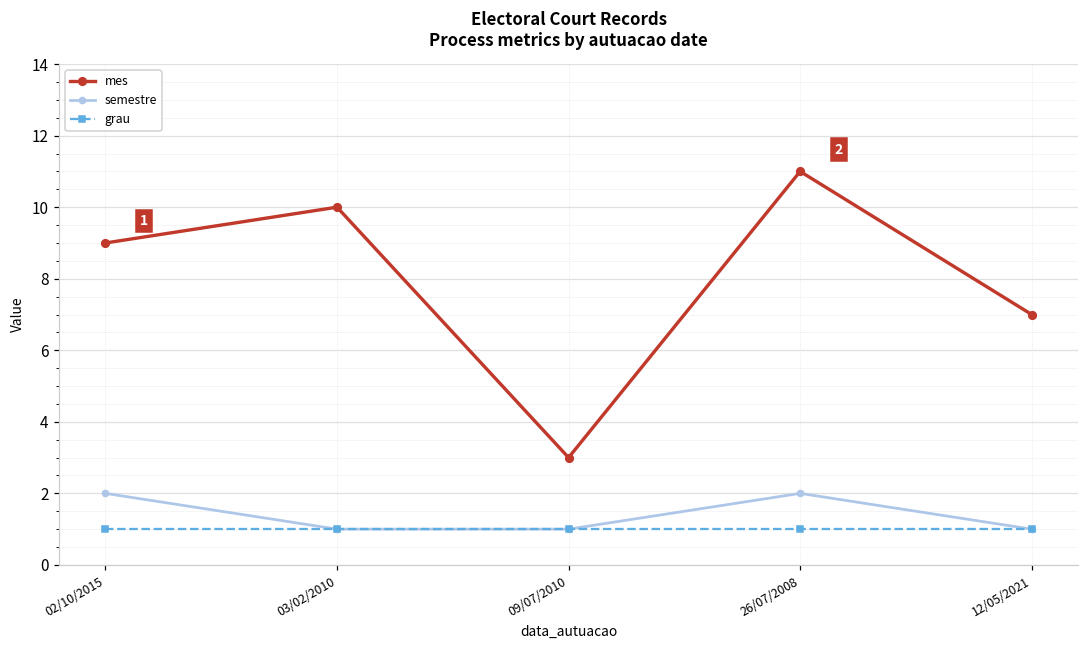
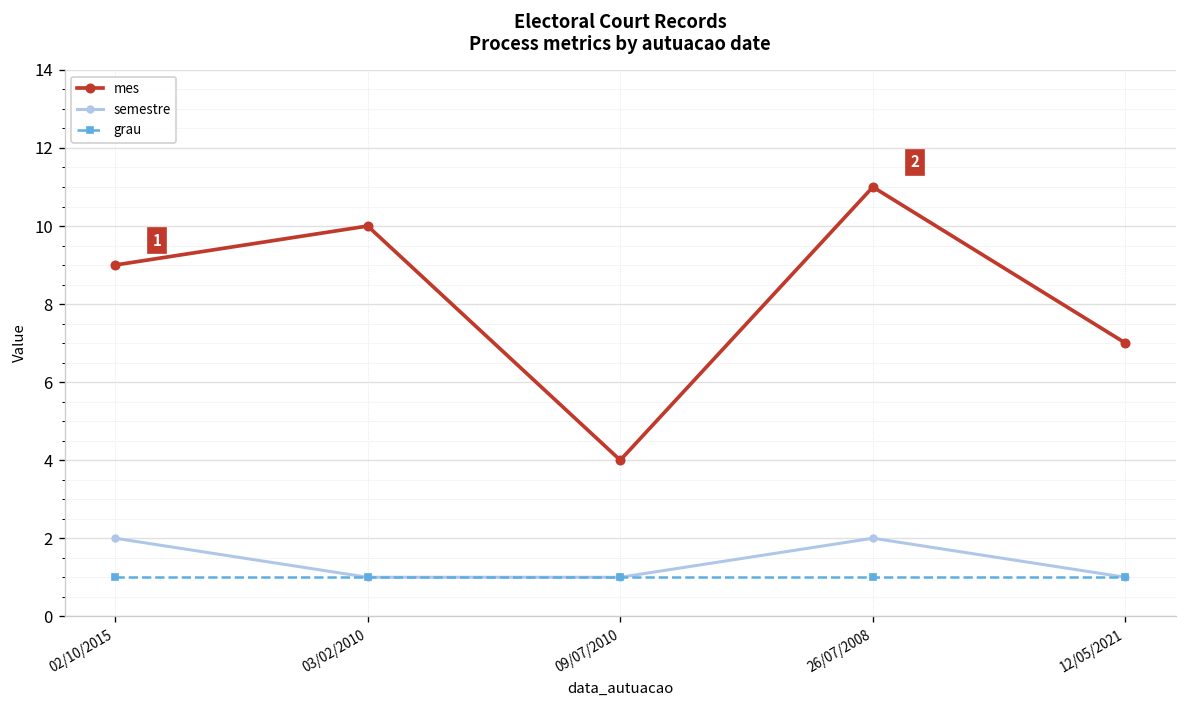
mes, 09/07/2010: 3 -> 4
